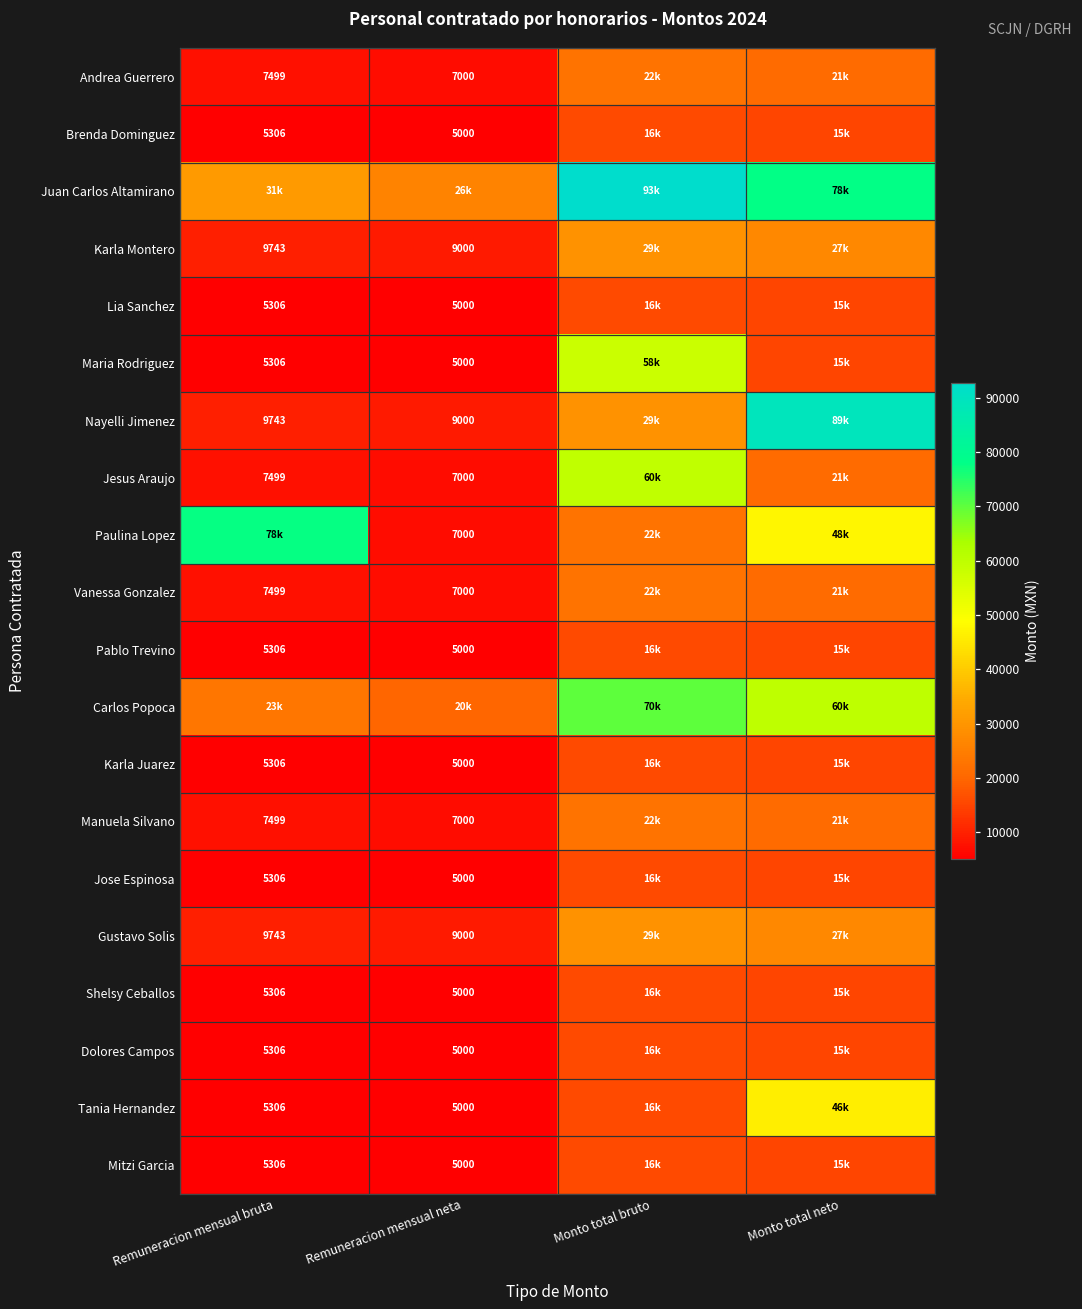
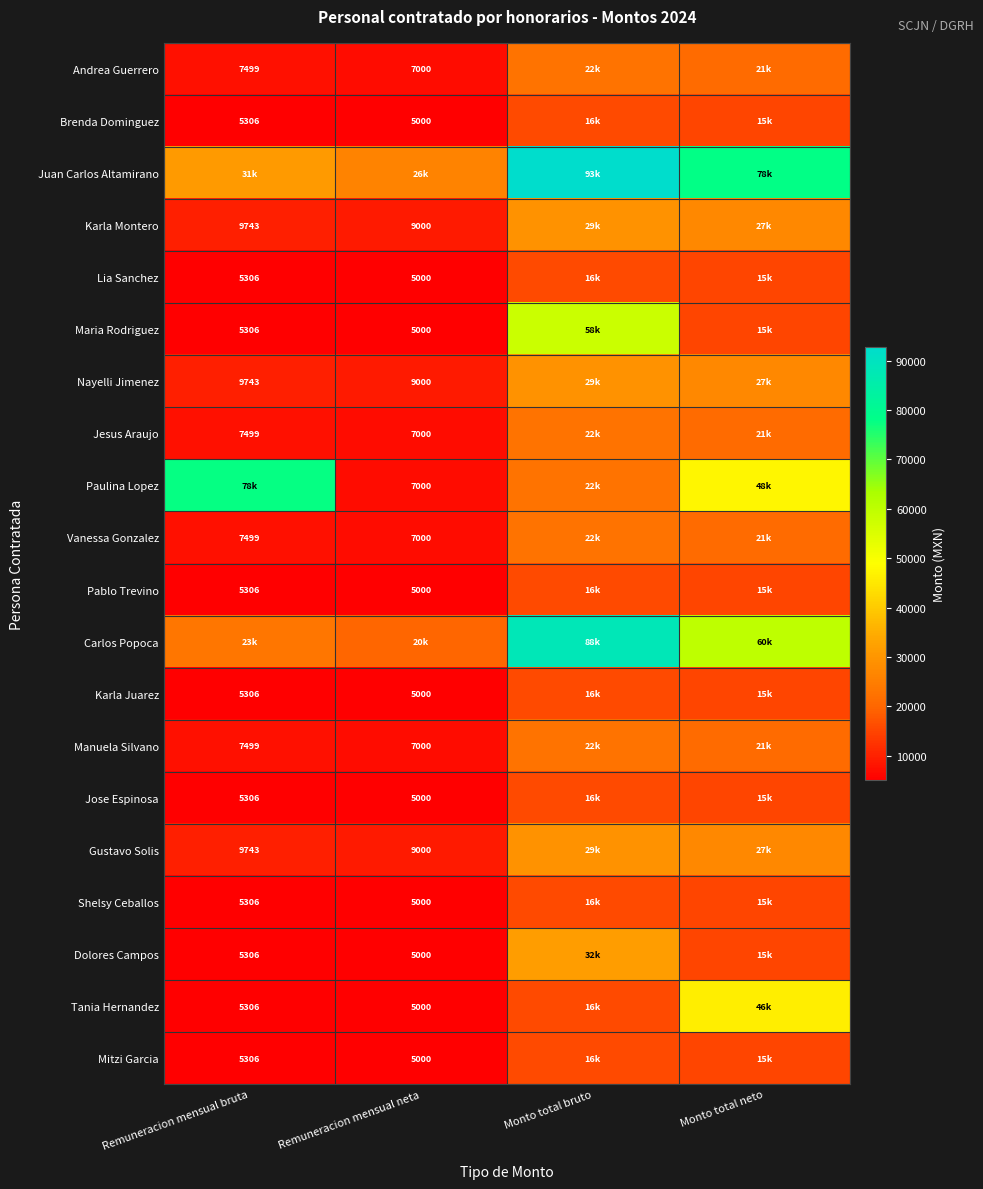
Nayelli Jimenez, Monto total neto: 89k -> 27k
Jesus Araujo, Monto total bruto: 60k -> 22k
Carlos Popoca, Monto total bruto: 70k -> 88k
Dolores Campos, Monto total bruto: 16k -> 32k
